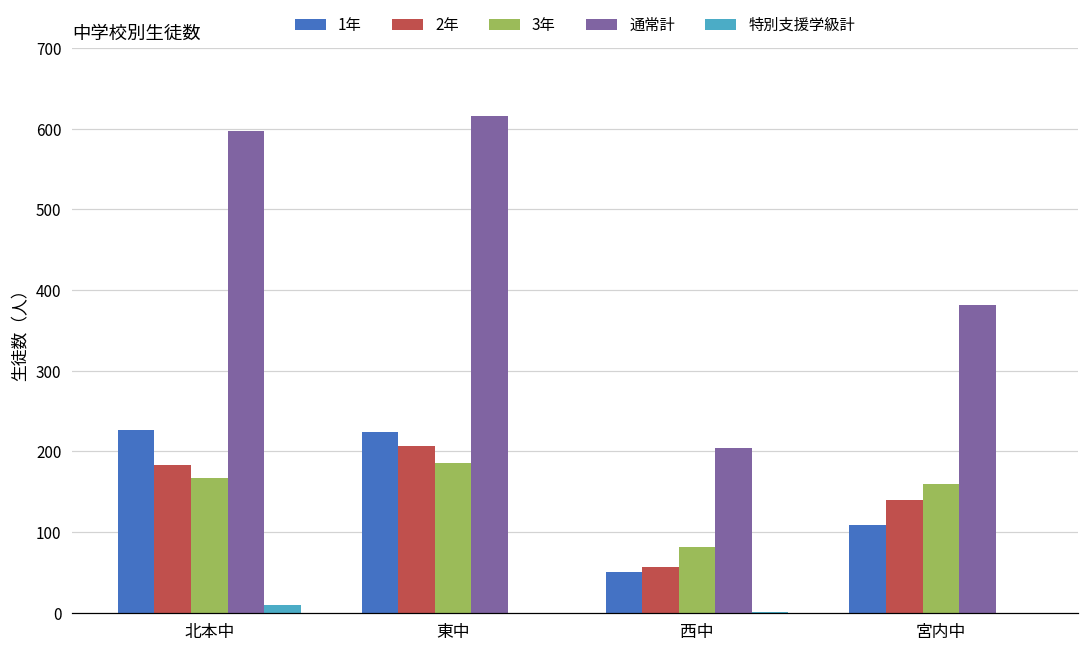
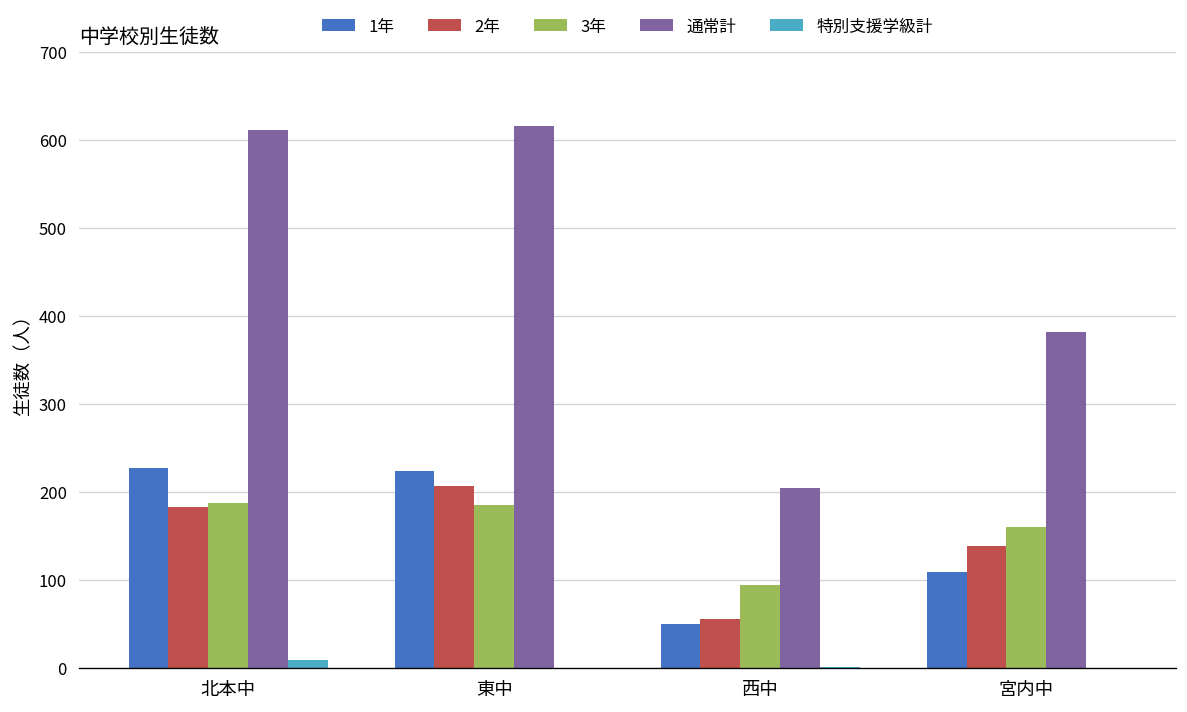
3年, 北本中: 170 -> 190
通常計, 北本中: 600 -> 610
3年, 西中: 80 -> 90
